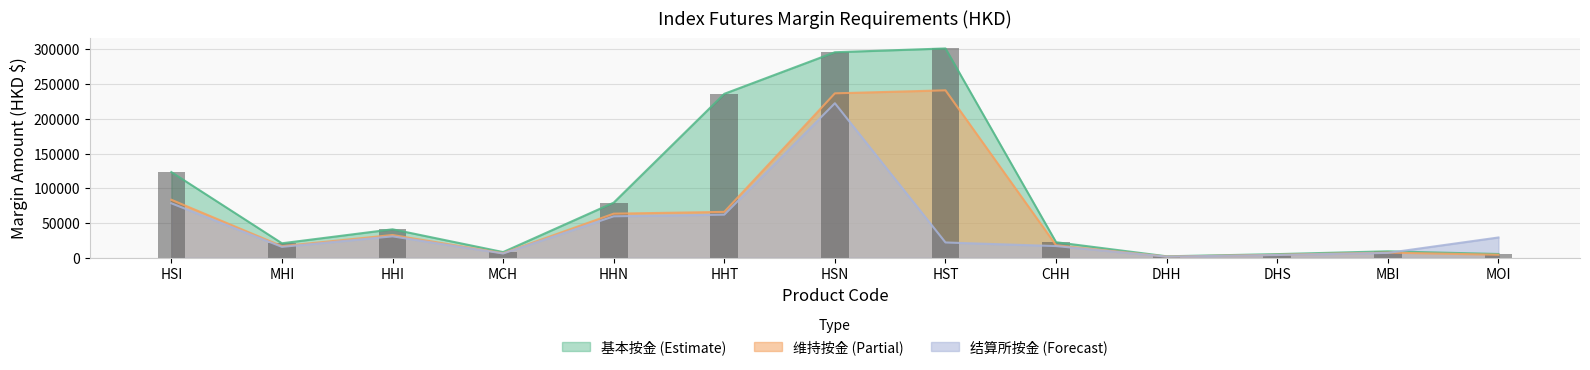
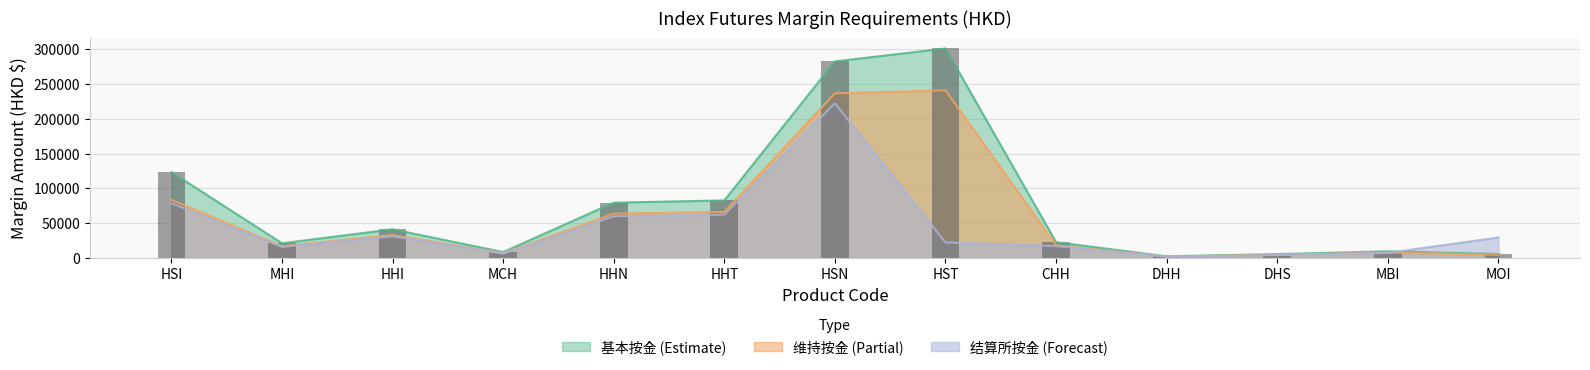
基本按金 (Estimate), HHT: 240000 -> 80000
基本按金 (Estimate), HSN: 300000 -> 280000
